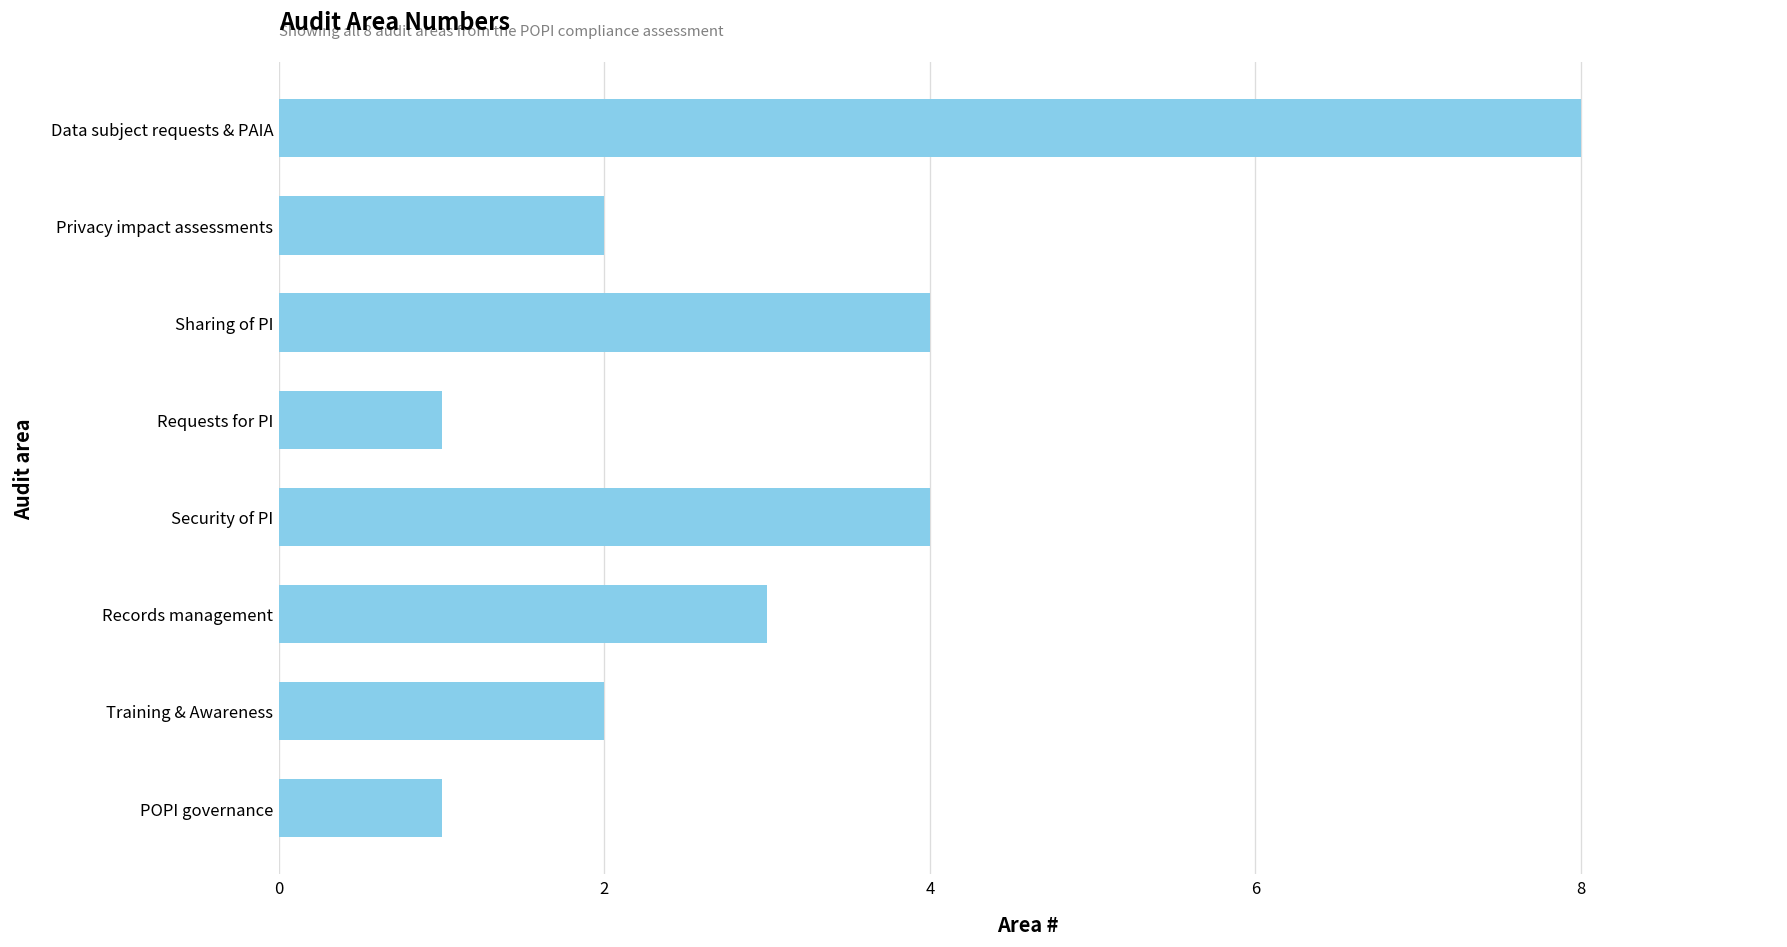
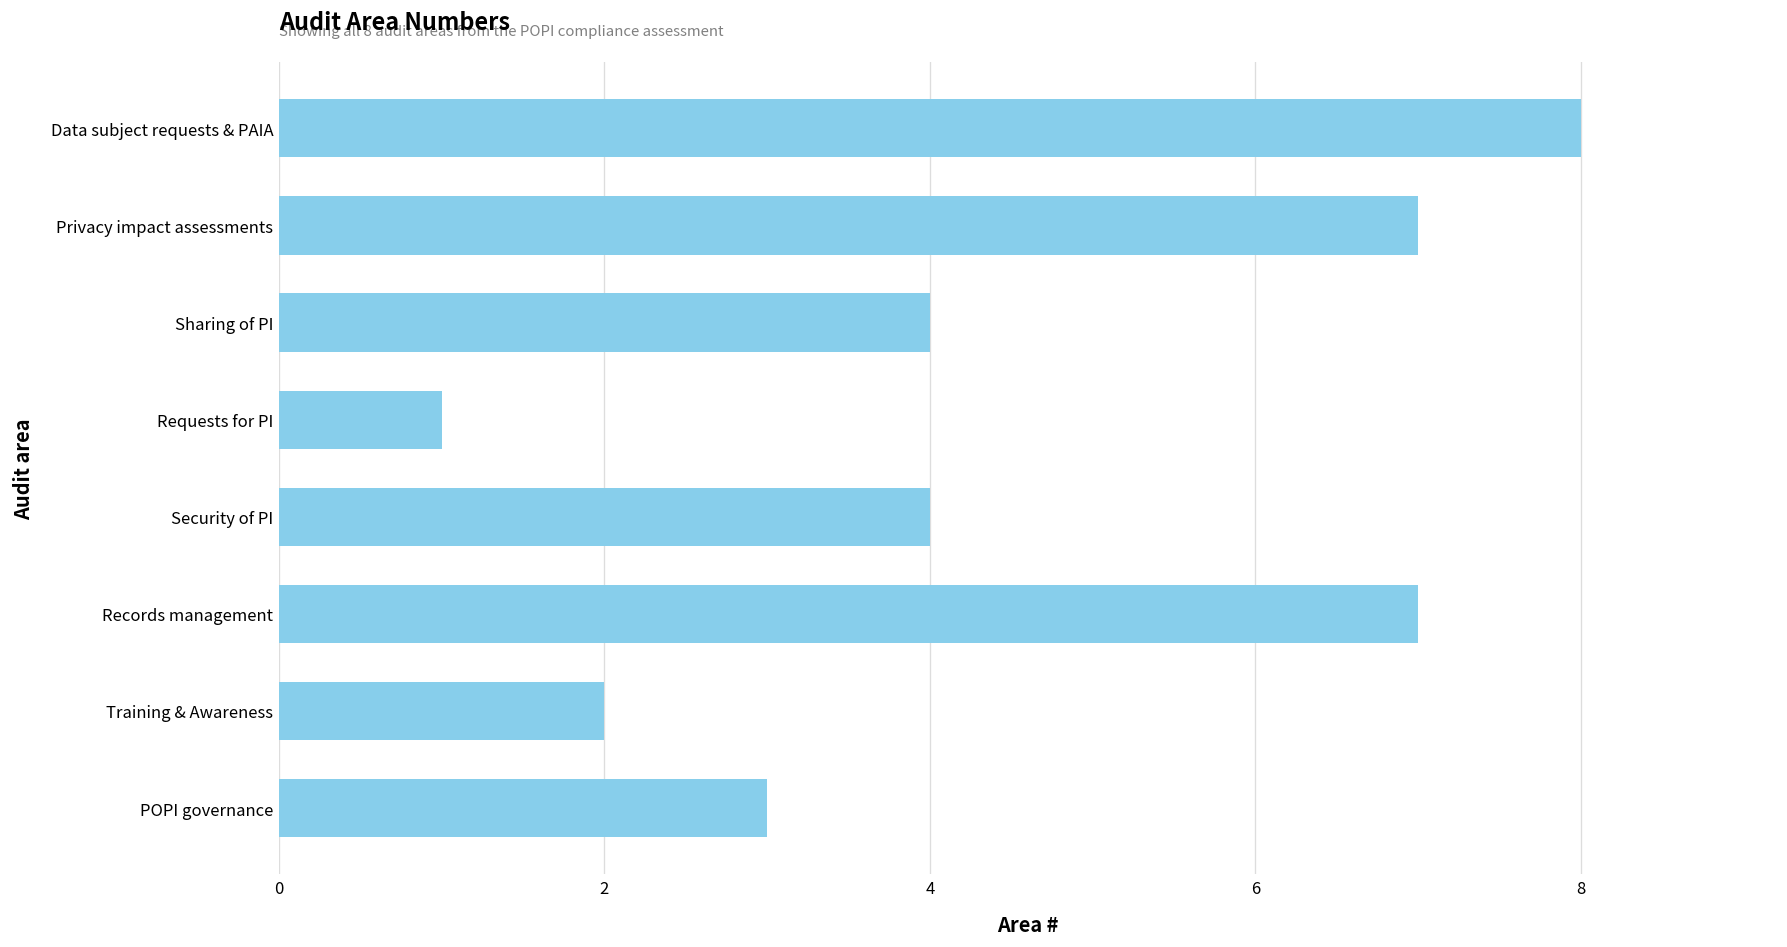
Privacy impact assessments: 2 -> 7
Records management: 3 -> 7
POPI governance: 1 -> 3
